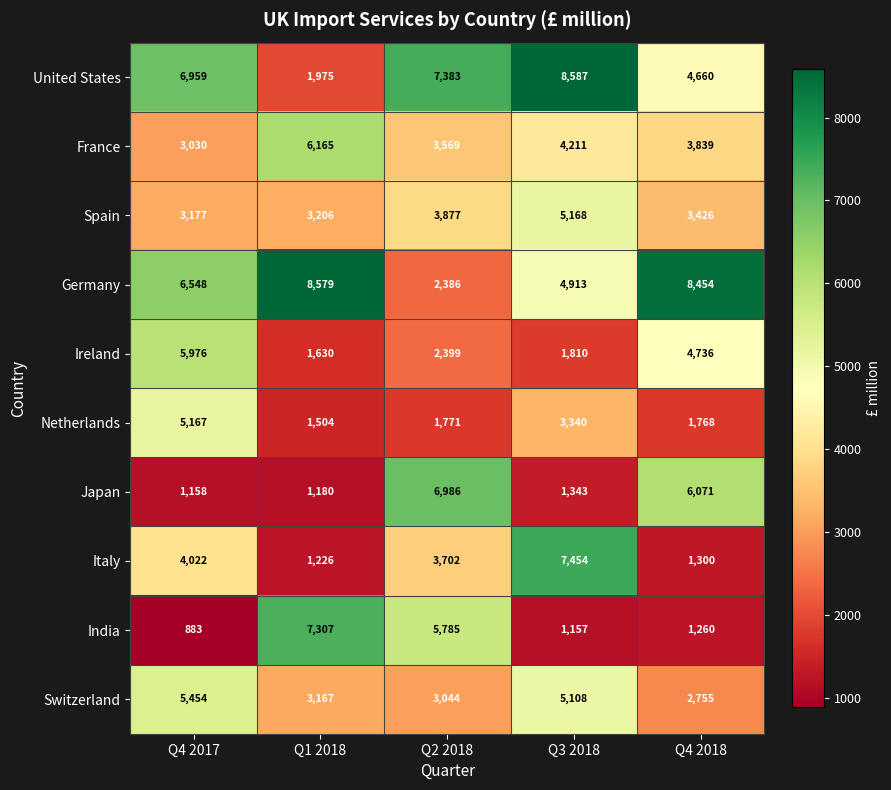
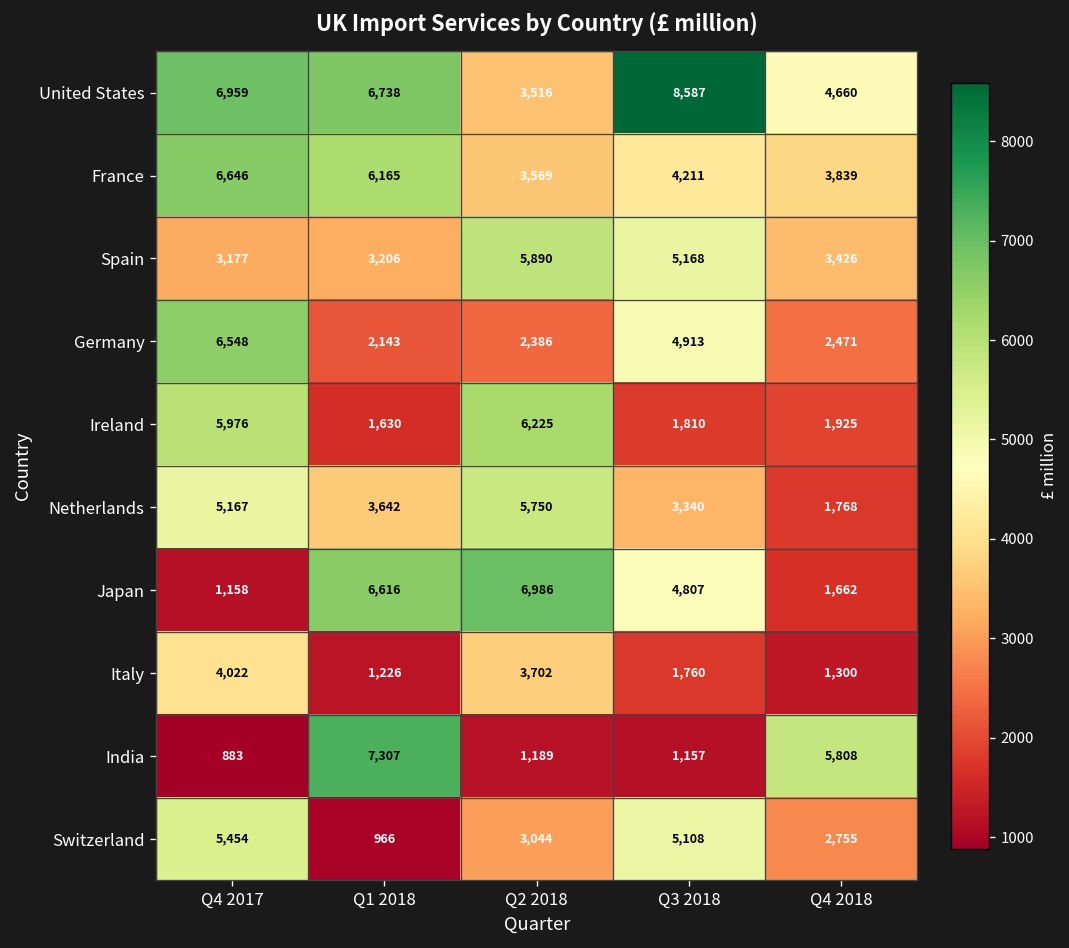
United States, Q1 2018: 1,975 -> 6,738
United States, Q2 2018: 7,383 -> 3,516
France, Q4 2017: 3,030 -> 6,646
Spain, Q2 2018: 3,877 -> 5,890
Germany, Q1 2018: 8,579 -> 2,143
Germany, Q4 2018: 8,454 -> 2,471
Ireland, Q2 2018: 2,399 -> 6,225
Ireland, Q4 2018: 4,736 -> 1,925
Netherlands, Q1 2018: 1,504 -> 3,642
Netherlands, Q2 2018: 1,771 -> 5,750
Japan, Q1 2018: 1,180 -> 6,616
Japan, Q3 2018: 1,343 -> 4,807
Japan, Q4 2018: 6,071 -> 1,662
Italy, Q3 2018: 7,454 -> 1,760
India, Q2 2018: 5,785 -> 1,189
India, Q4 2018: 1,260 -> 5,808
Switzerland, Q1 2018: 3,167 -> 966
